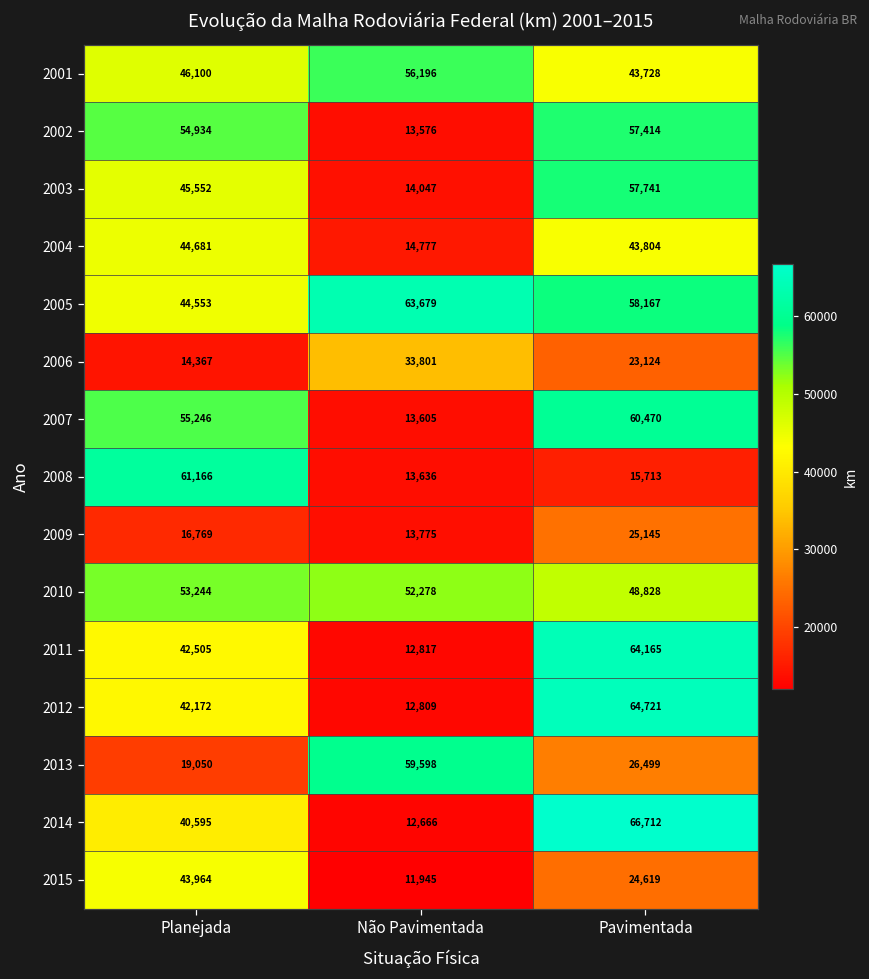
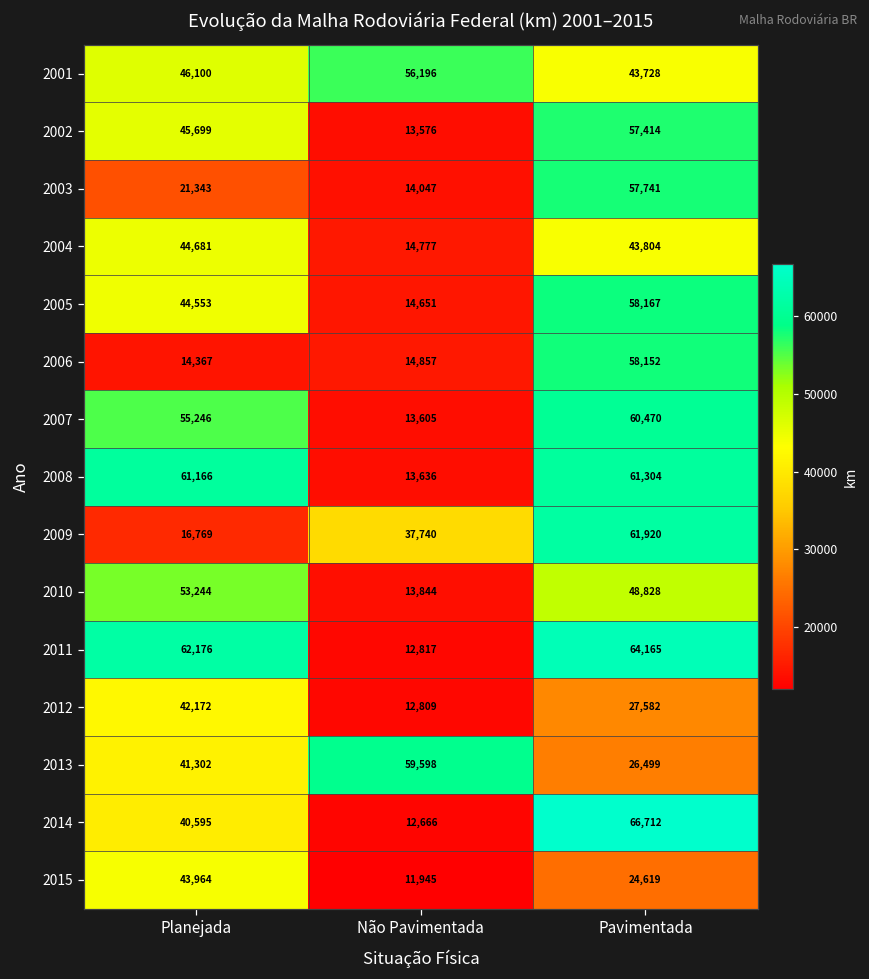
2002, Planejada: 54,934 -> 45,699
2003, Planejada: 45,552 -> 21,343
2005, Não Pavimentada: 63,679 -> 14,651
2006, Não Pavimentada: 33,801 -> 14,857
2006, Pavimentada: 23,124 -> 58,152
2008, Pavimentada: 15,713 -> 61,304
2009, Não Pavimentada: 13,775 -> 37,740
2009, Pavimentada: 25,145 -> 61,920
2010, Não Pavimentada: 52,278 -> 13,844
2011, Planejada: 42,505 -> 62,176
2012, Pavimentada: 64,721 -> 27,582
2013, Planejada: 19,050 -> 41,302
